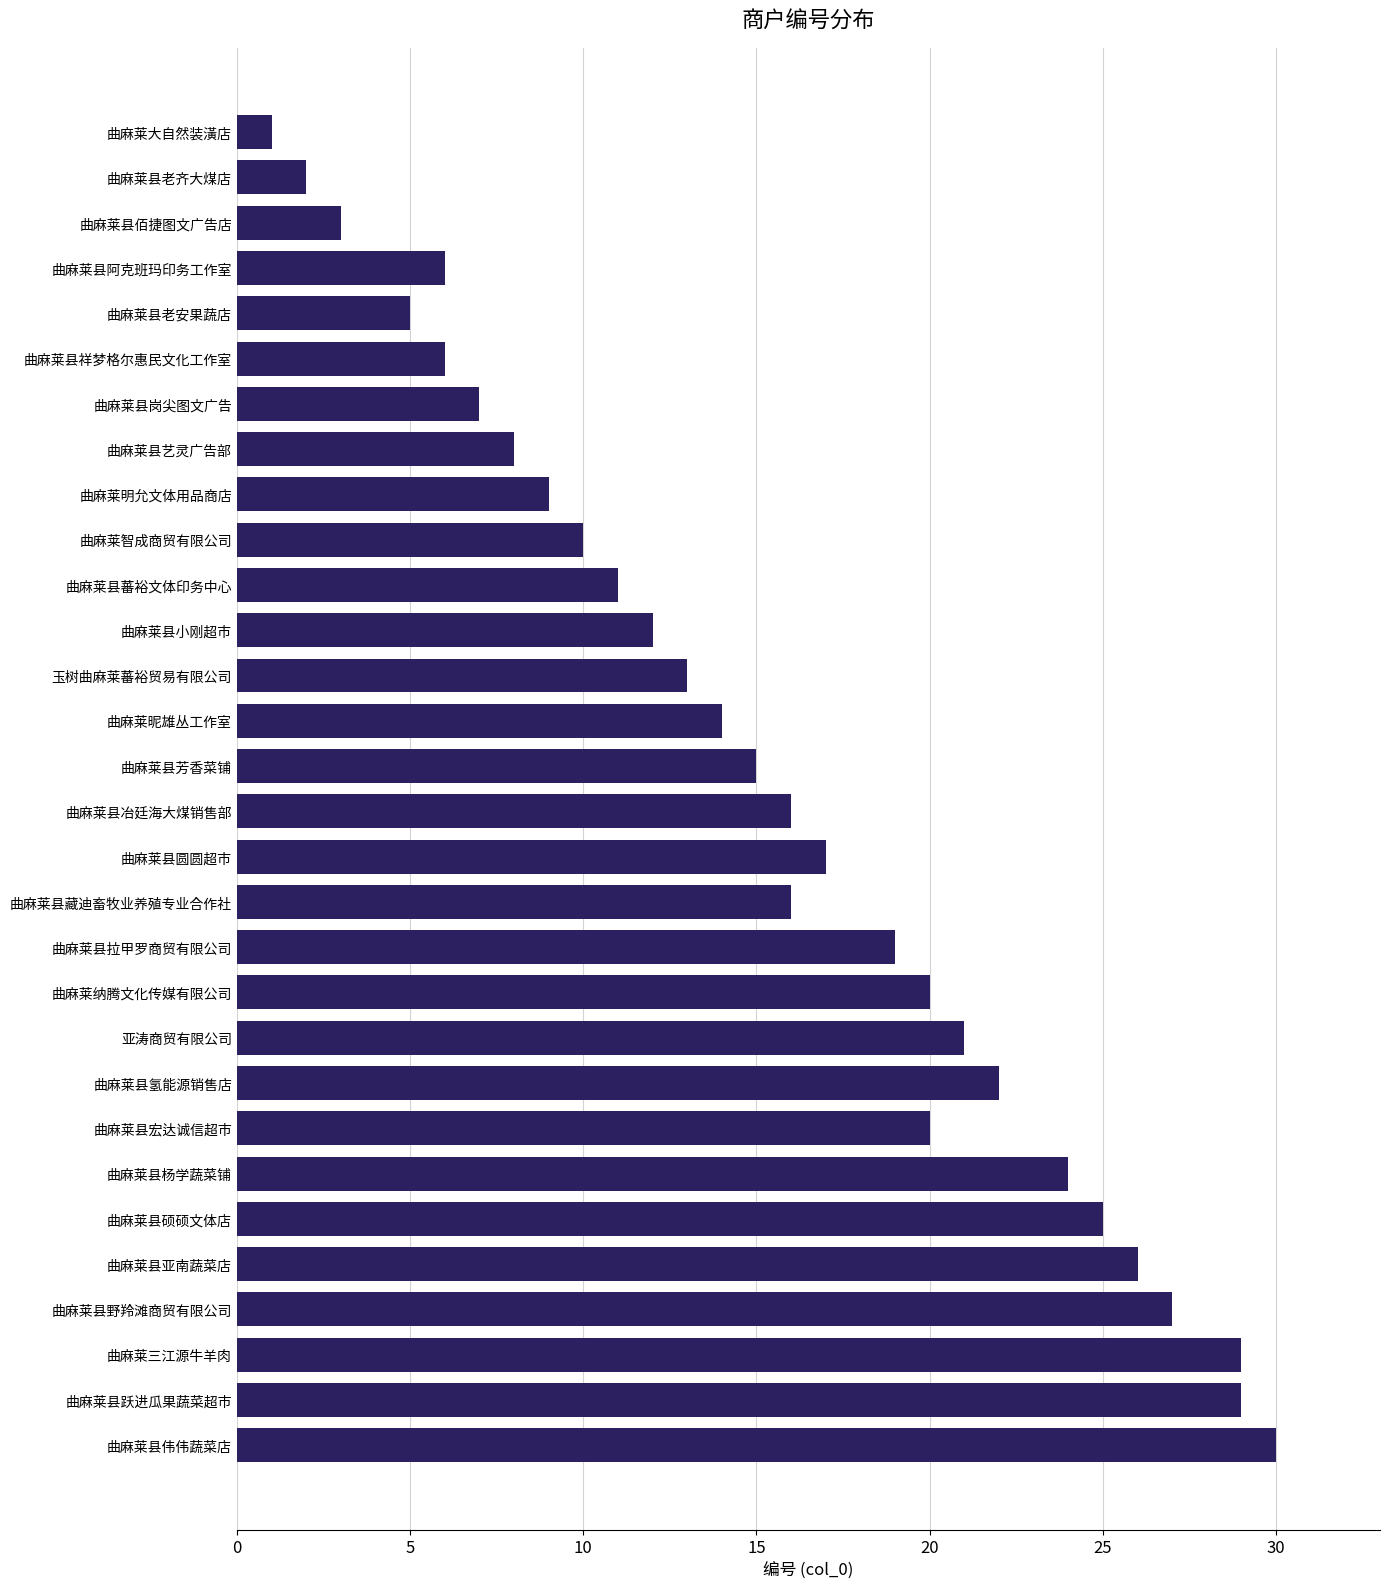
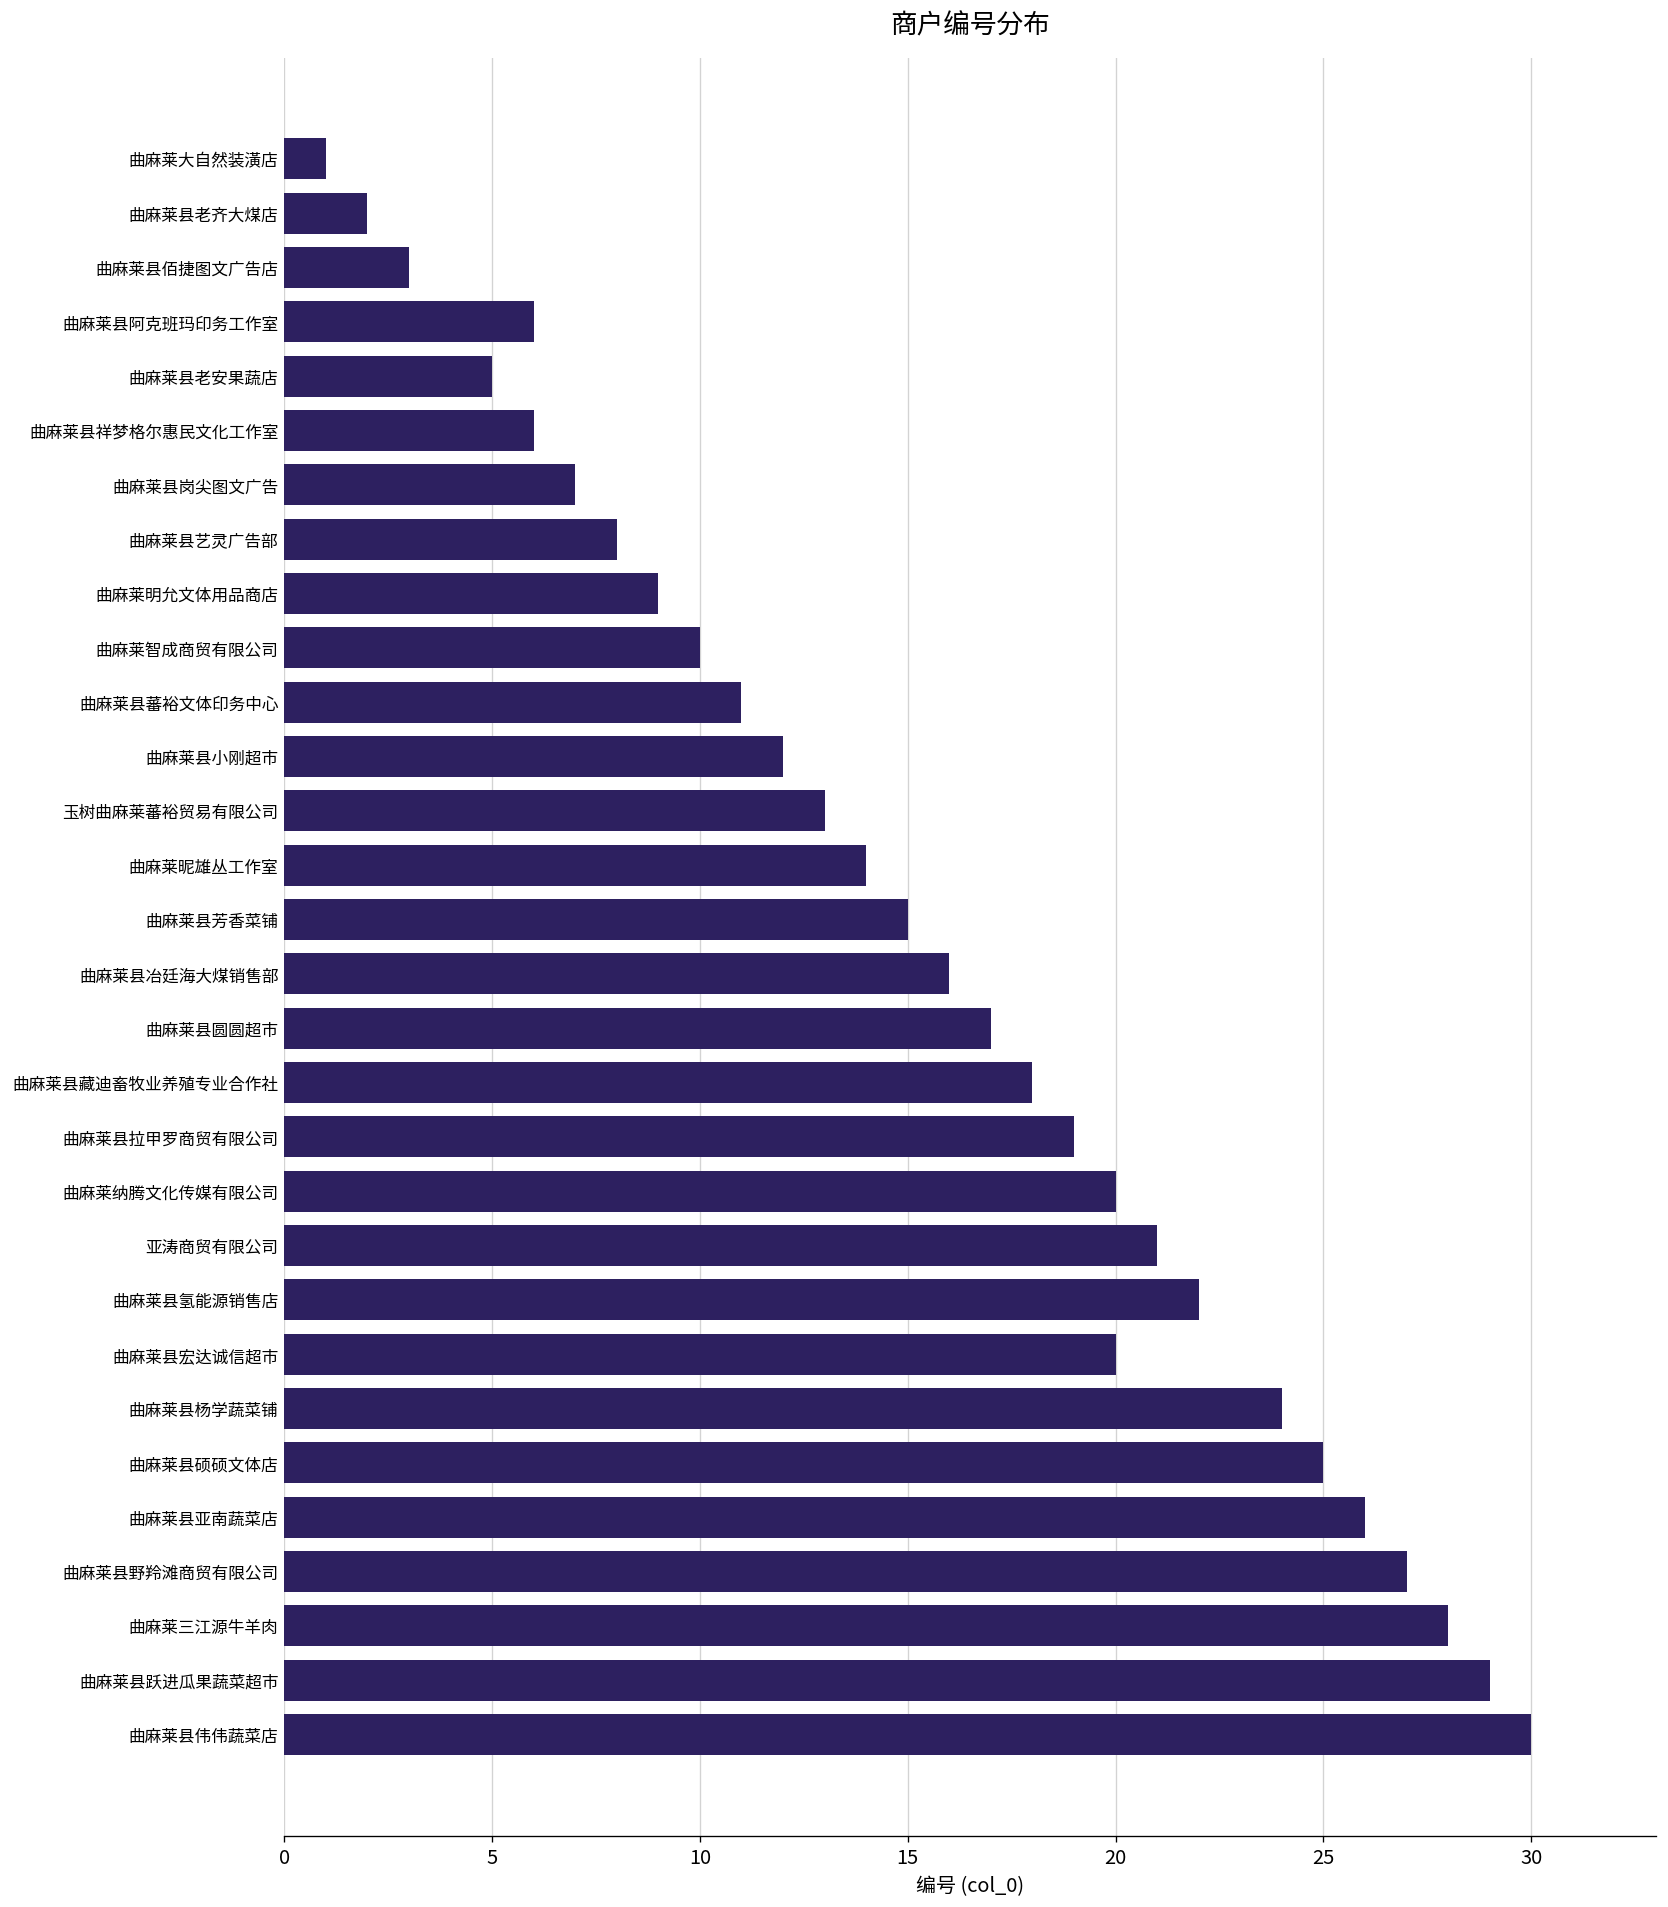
曲麻莱县藏迪畜牧业养殖专业合作社: 16 -> 18
曲麻莱三江源牛羊肉: 29 -> 28
